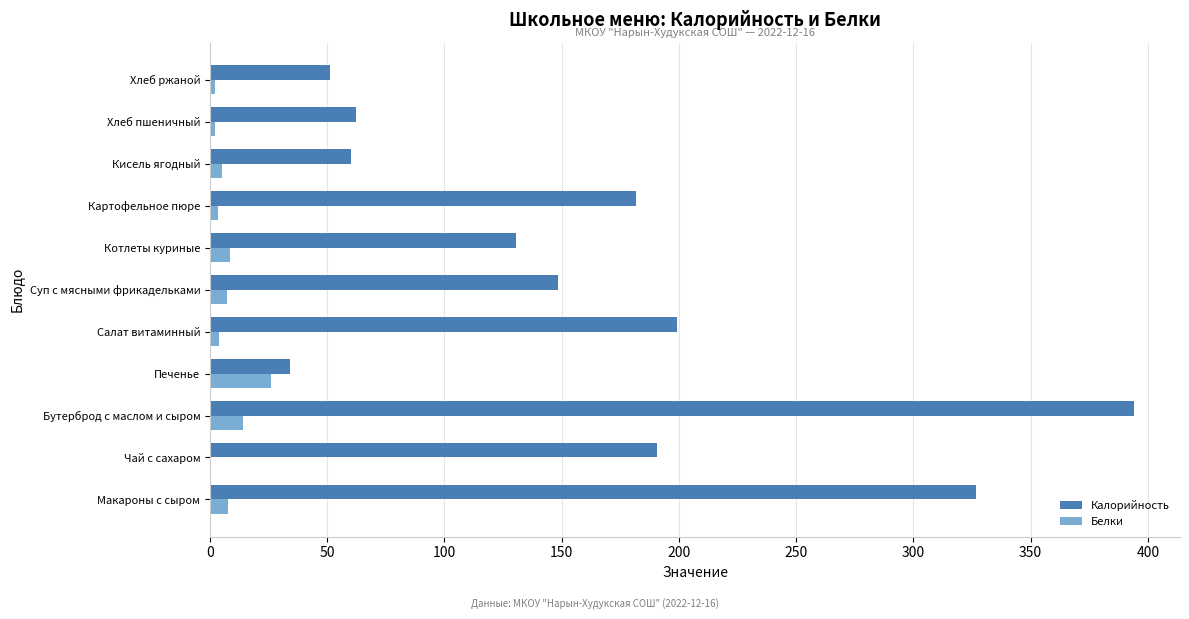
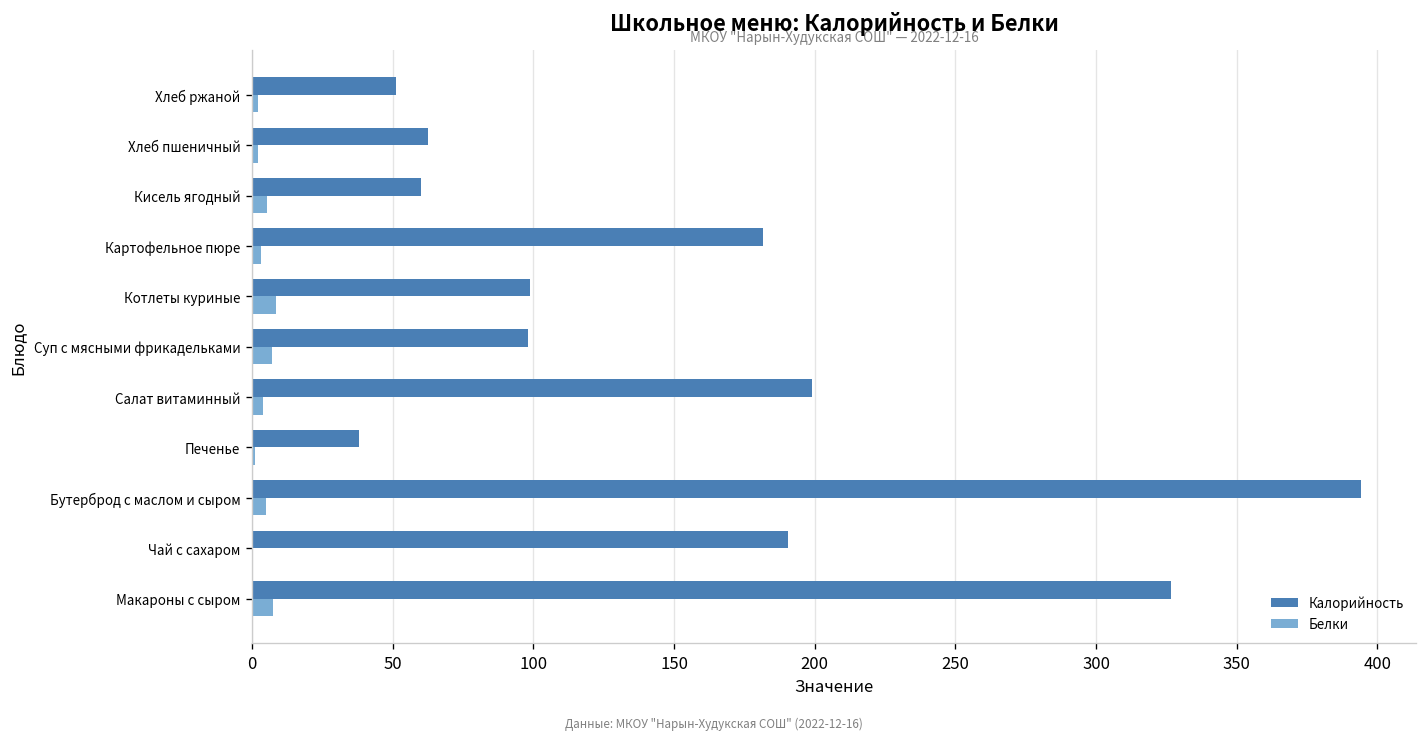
Калорийность, Котлеты куриные: 131 -> 99
Калорийность, Суп с мясными фрикадельками: 149 -> 98
Калорийность, Печенье: 34 -> 38
Белки, Печенье: 26 -> 1
Белки, Бутерброд с маслом и сыром: 14 -> 5
